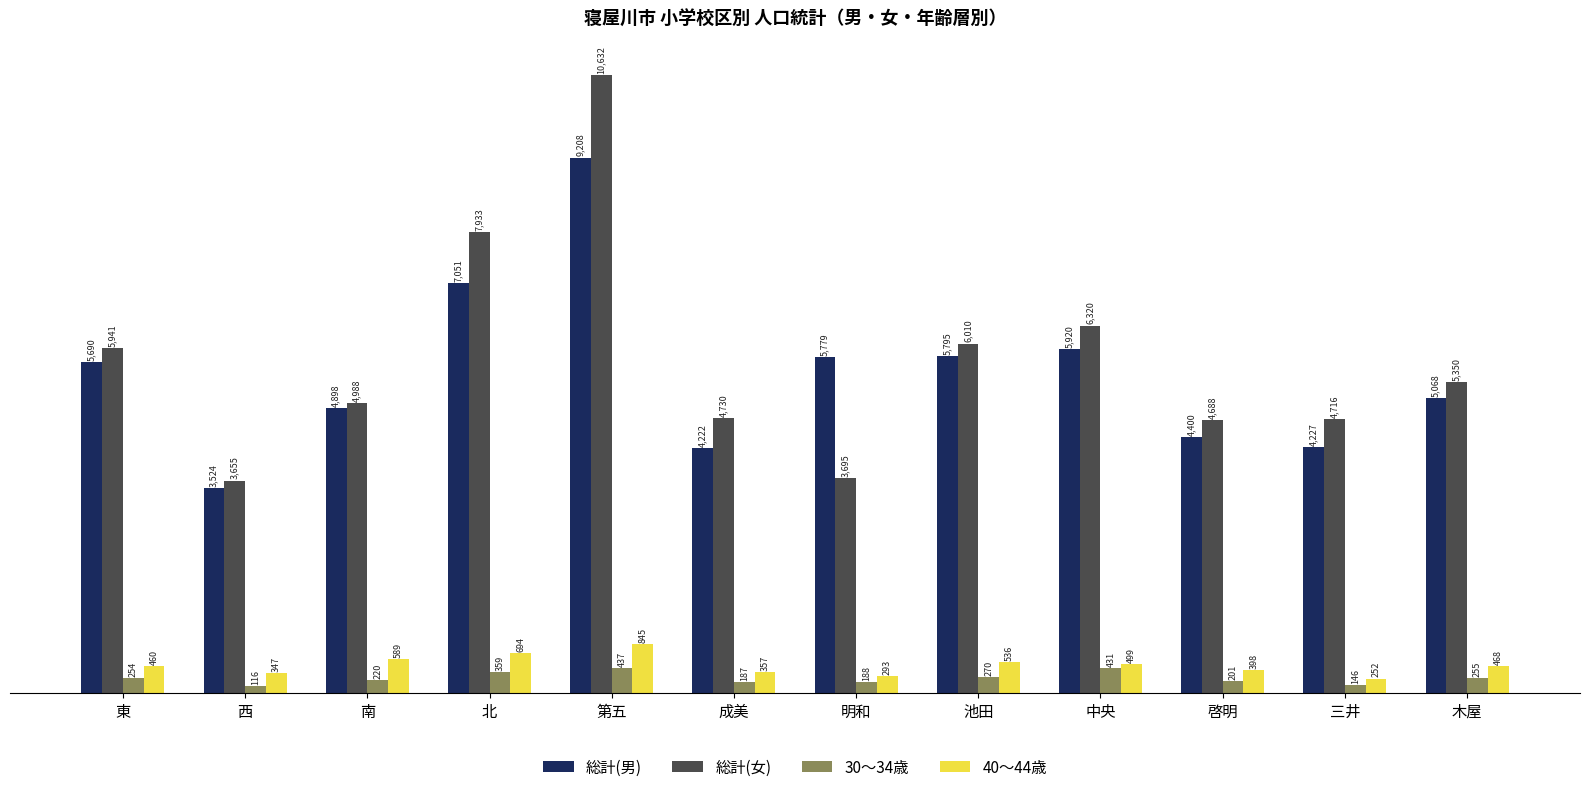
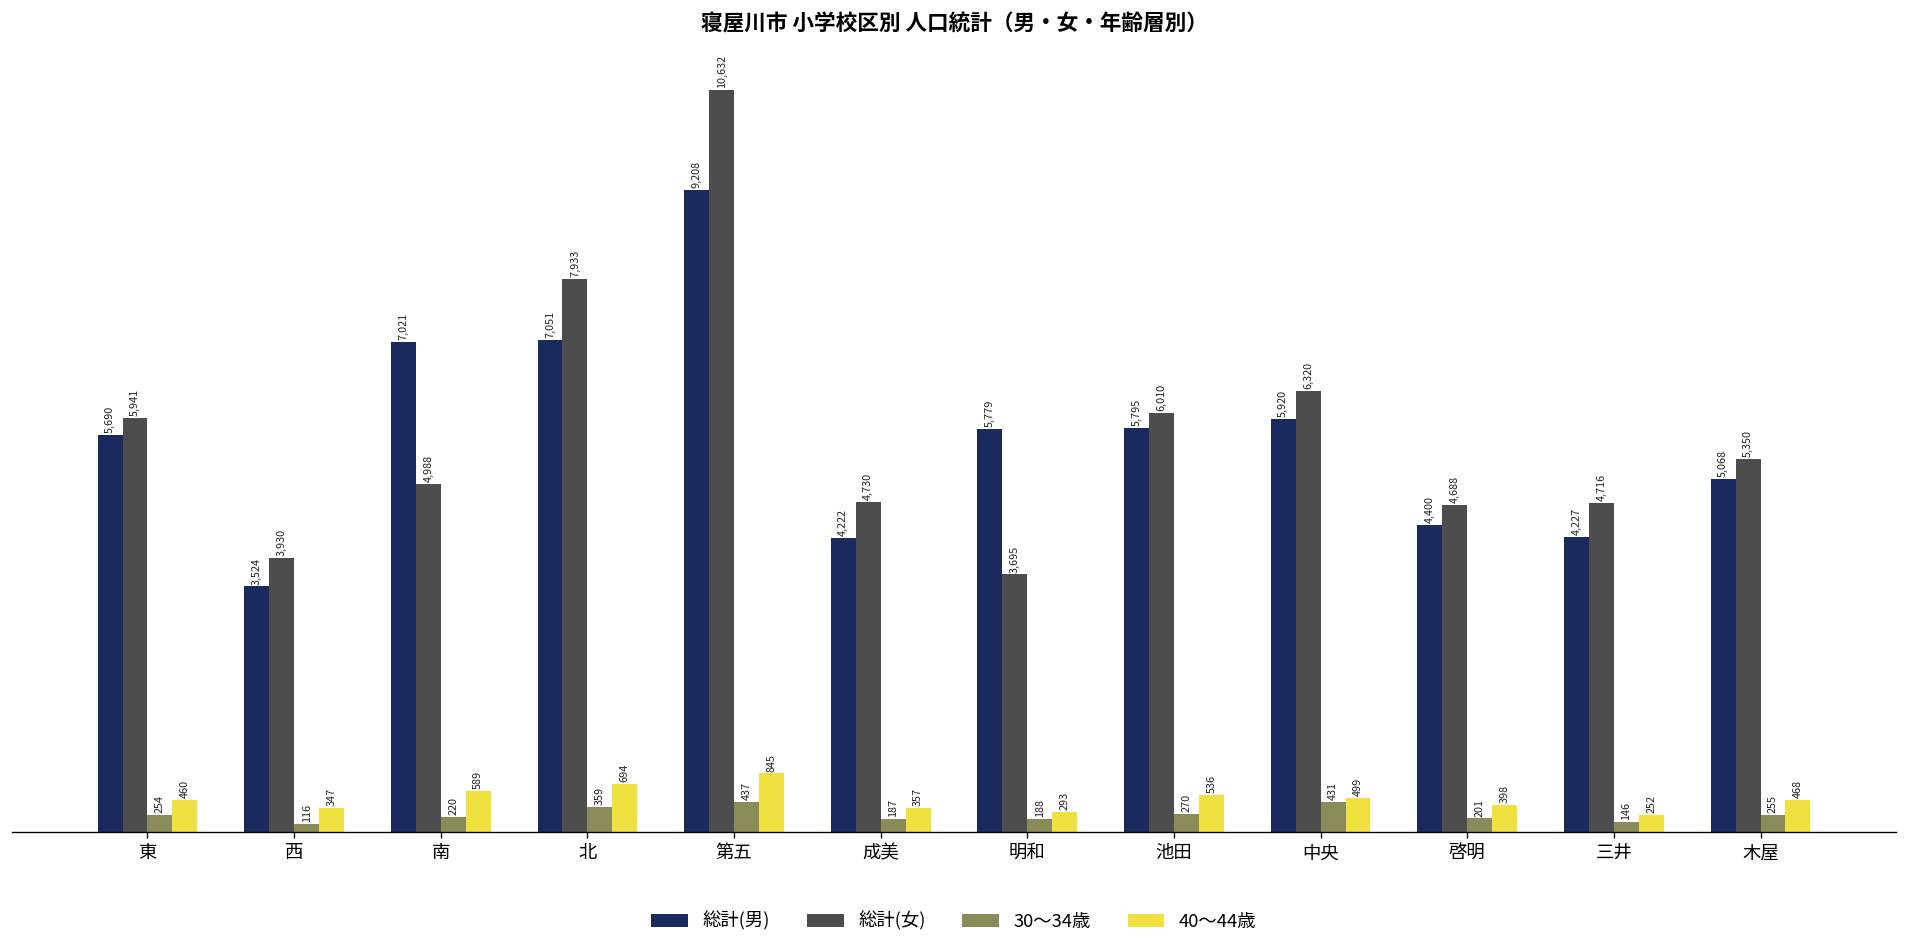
総計(女), 西: 3,655 -> 3,930
総計(男), 南: 4,898 -> 7,021
